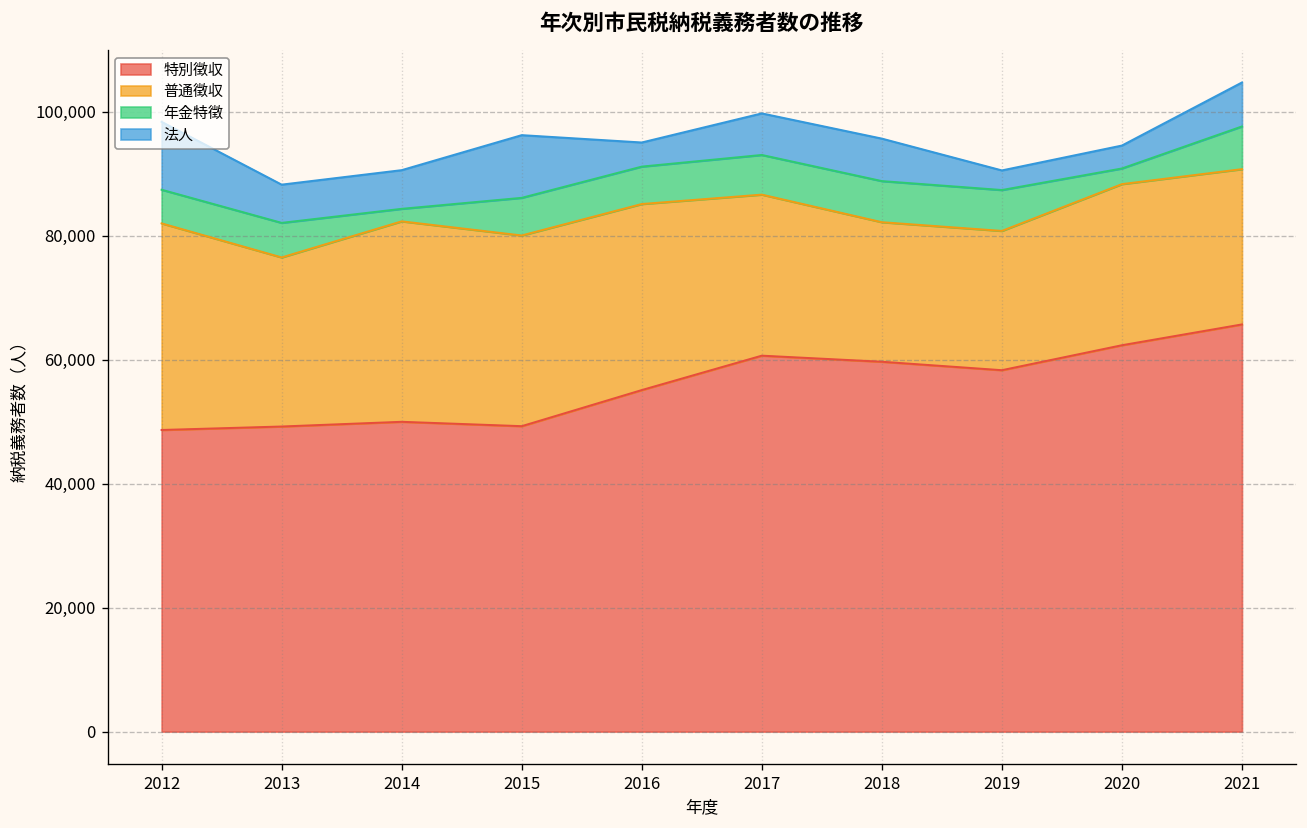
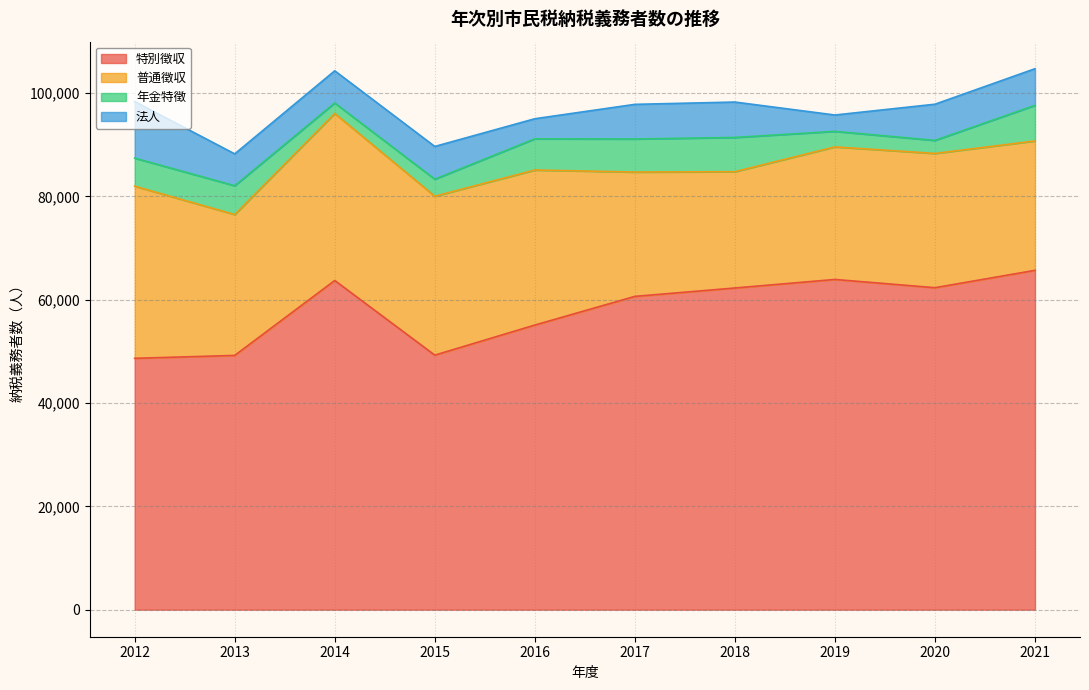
特別徴収, 2014: 50,000 -> 64,000
年金特徴, 2015: 6,000 -> 3,000
法人, 2015: 10,000 -> 6,000
普通徴収, 2017: 26,000 -> 24,000
特別徴収, 2018: 60,000 -> 62,000
特別徴収, 2019: 58,000 -> 64,000
普通徴収, 2019: 22,000 -> 26,000
年金特徴, 2019: 7,000 -> 3,000
法人, 2020: 4,000 -> 7,000
